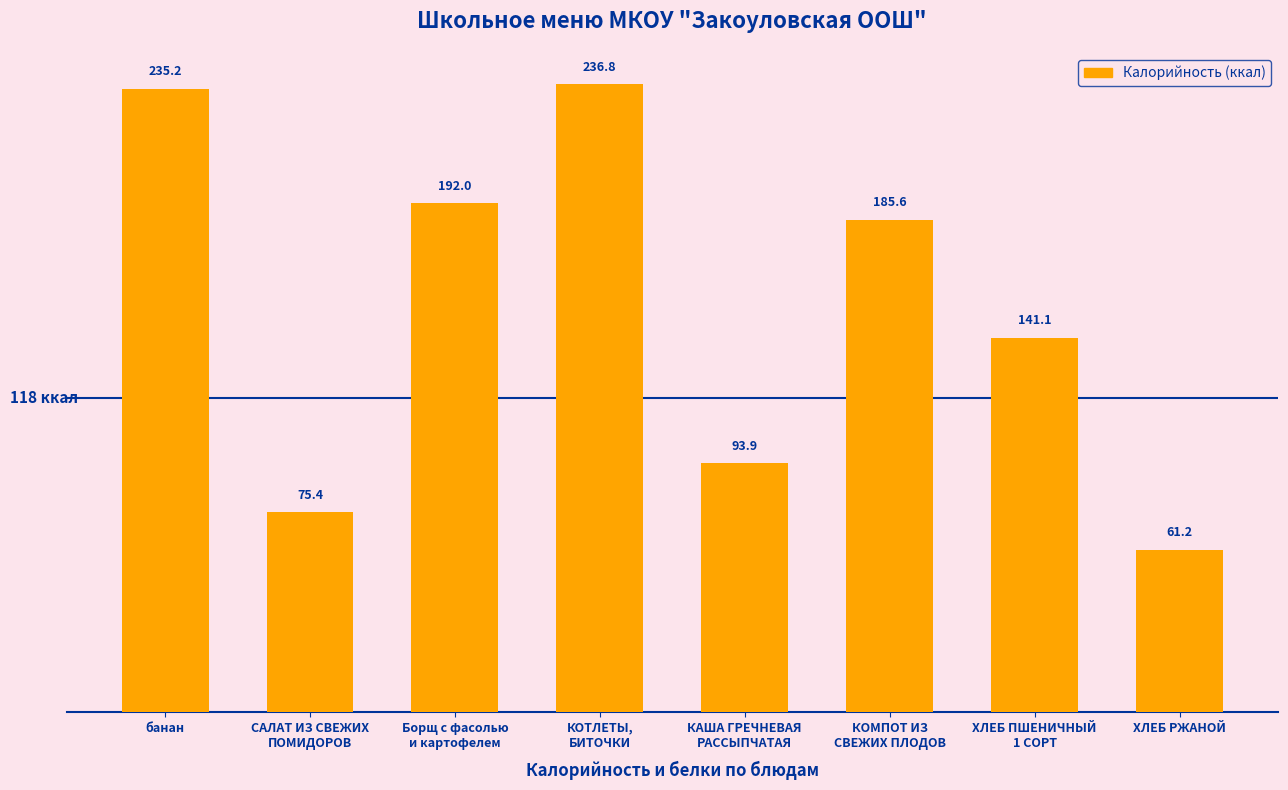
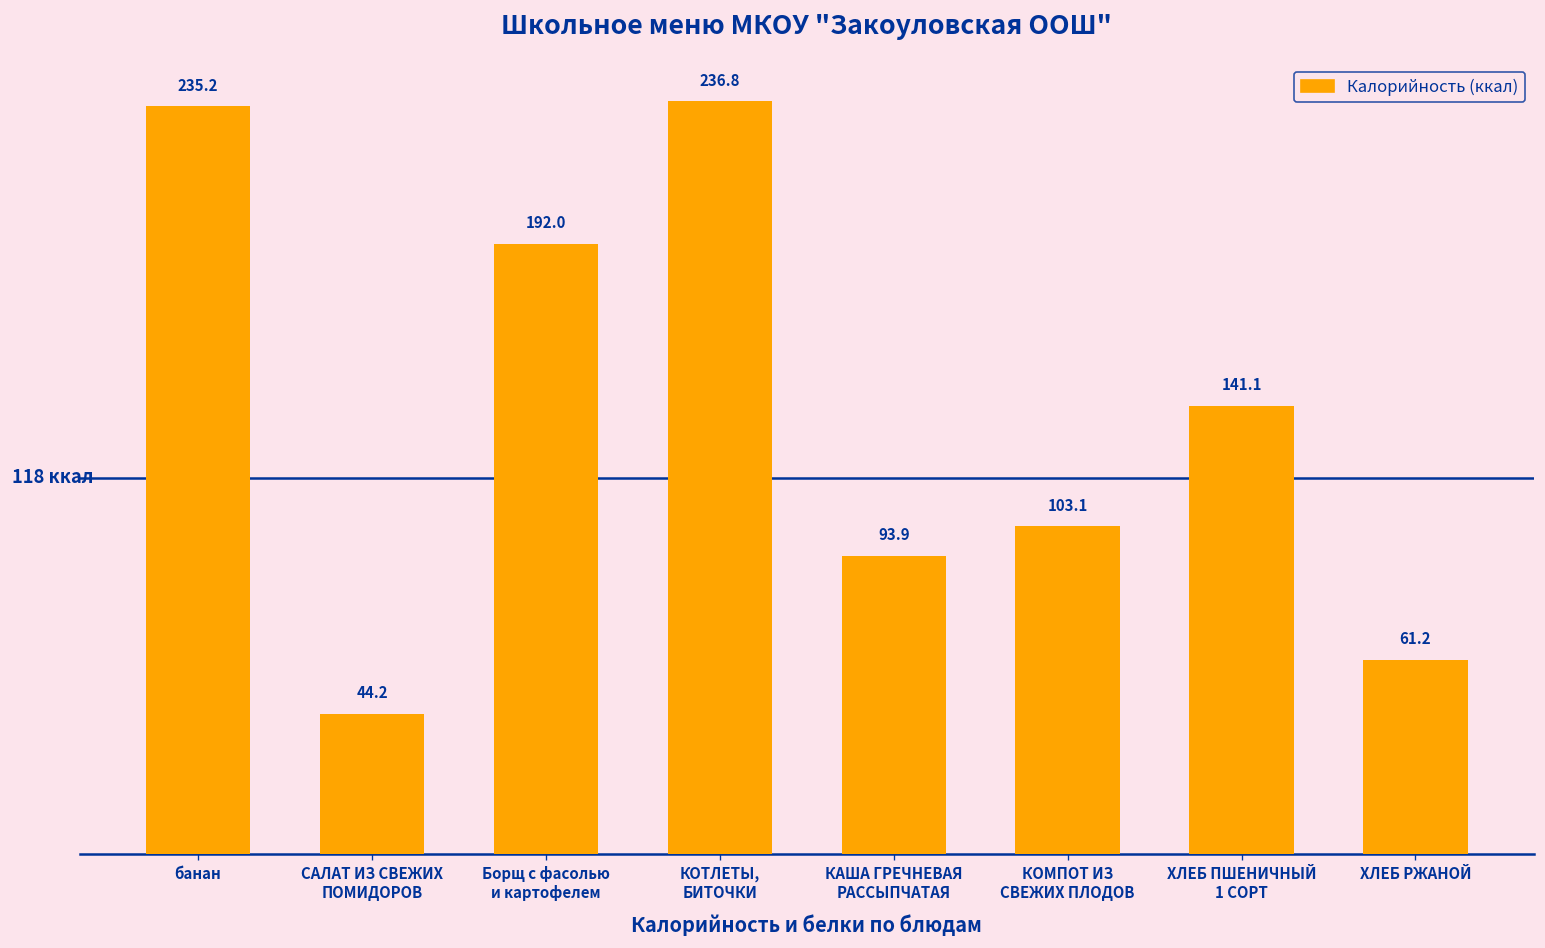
САЛАТ ИЗ СВЕЖИХ ПОМИДОРОВ: 75.4 -> 44.2
КОМПОТ ИЗ СВЕЖИХ ПЛОДОВ: 185.6 -> 103.1
